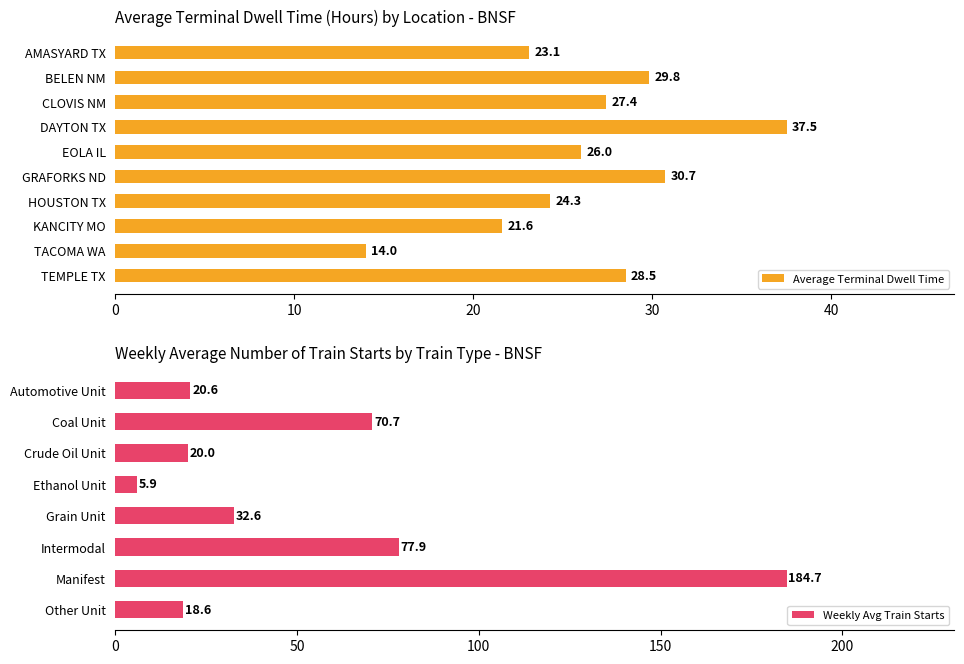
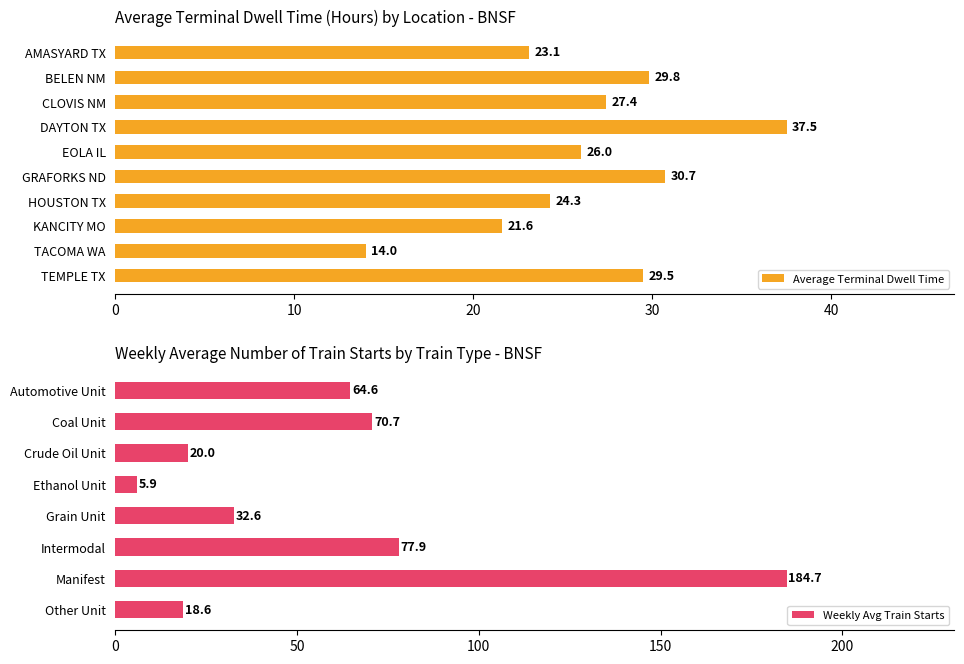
Average Terminal Dwell Time (Hours) by Location - BNSF, TEMPLE TX: 28.5 -> 29.5
Weekly Average Number of Train Starts by Train Type - BNSF, Automotive Unit: 20.6 -> 64.6
